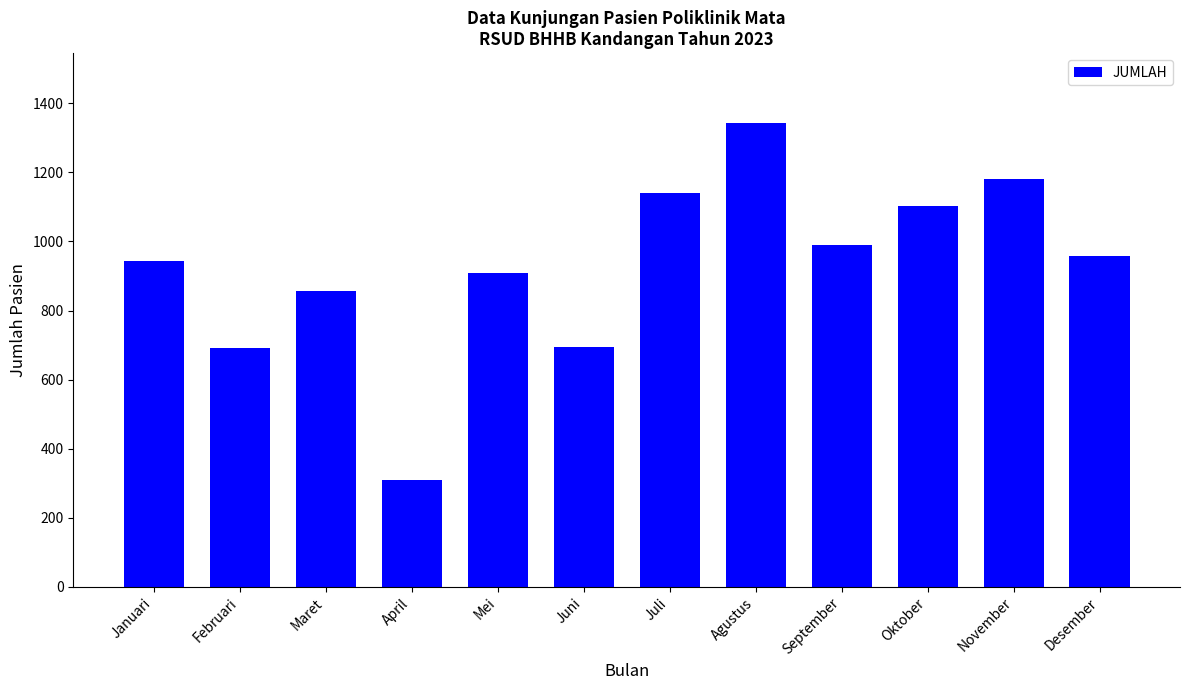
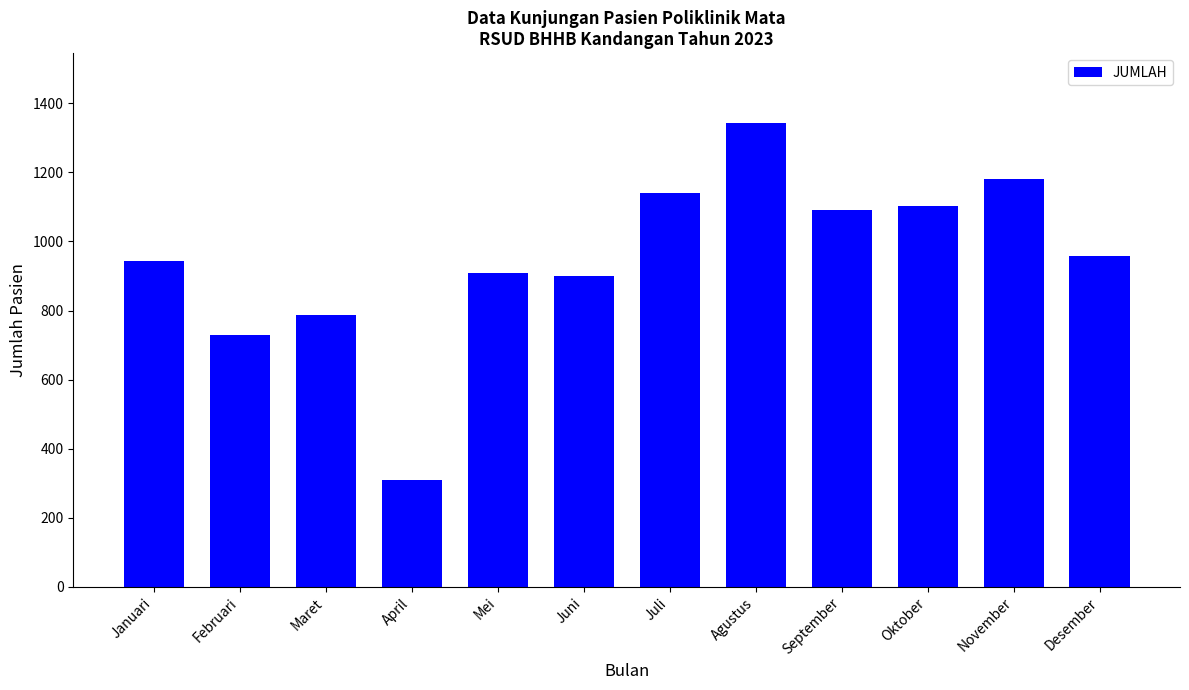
Februari: 690 -> 730
Maret: 860 -> 790
Juni: 700 -> 900
September: 990 -> 1090
